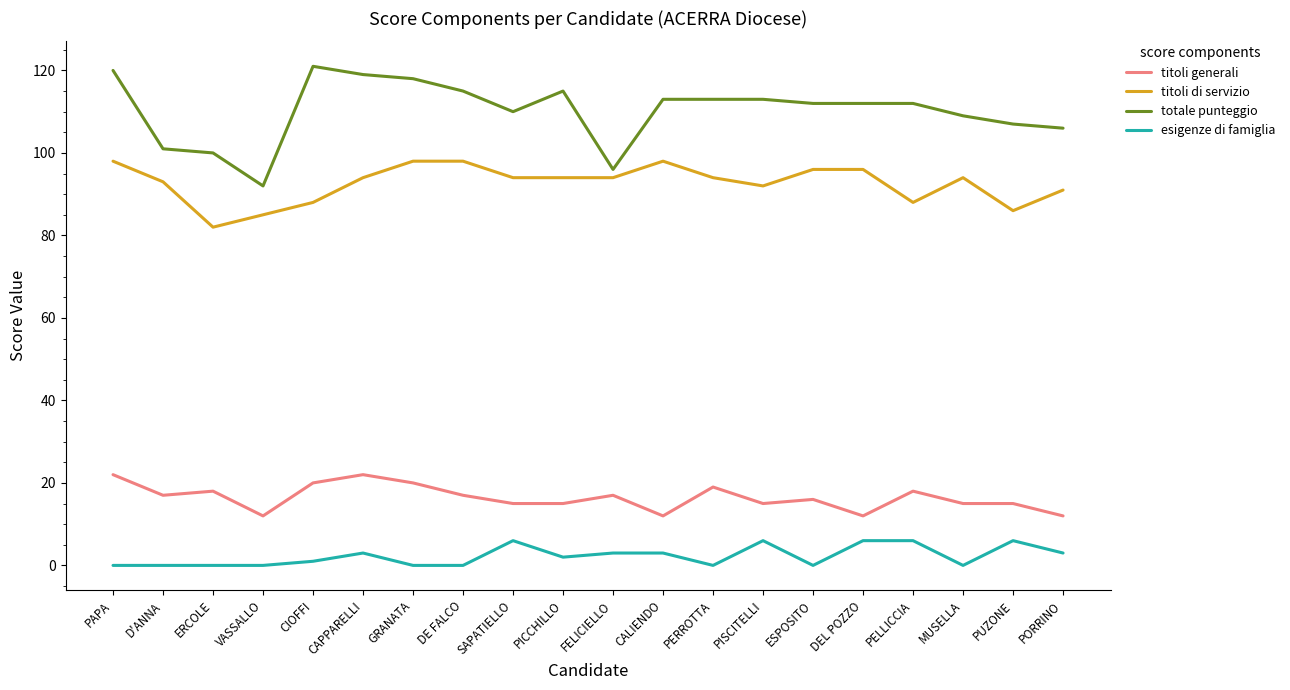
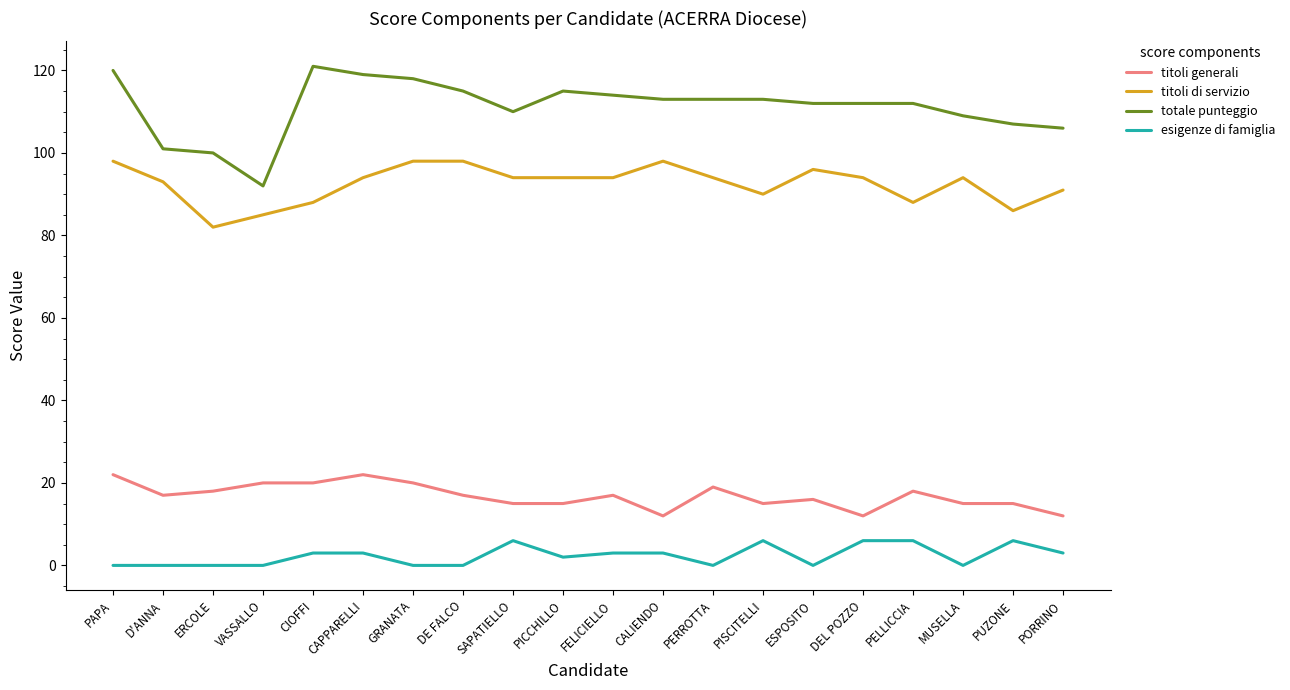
titoli generali, VASSALLO: 12 -> 20
esigenze di famiglia, CIOFFI: 1 -> 3
totale punteggio, FELICIELLO: 96 -> 114
titoli di servizio, PISCITELLI: 92 -> 90
titoli di servizio, DEL POZZO: 96 -> 94
